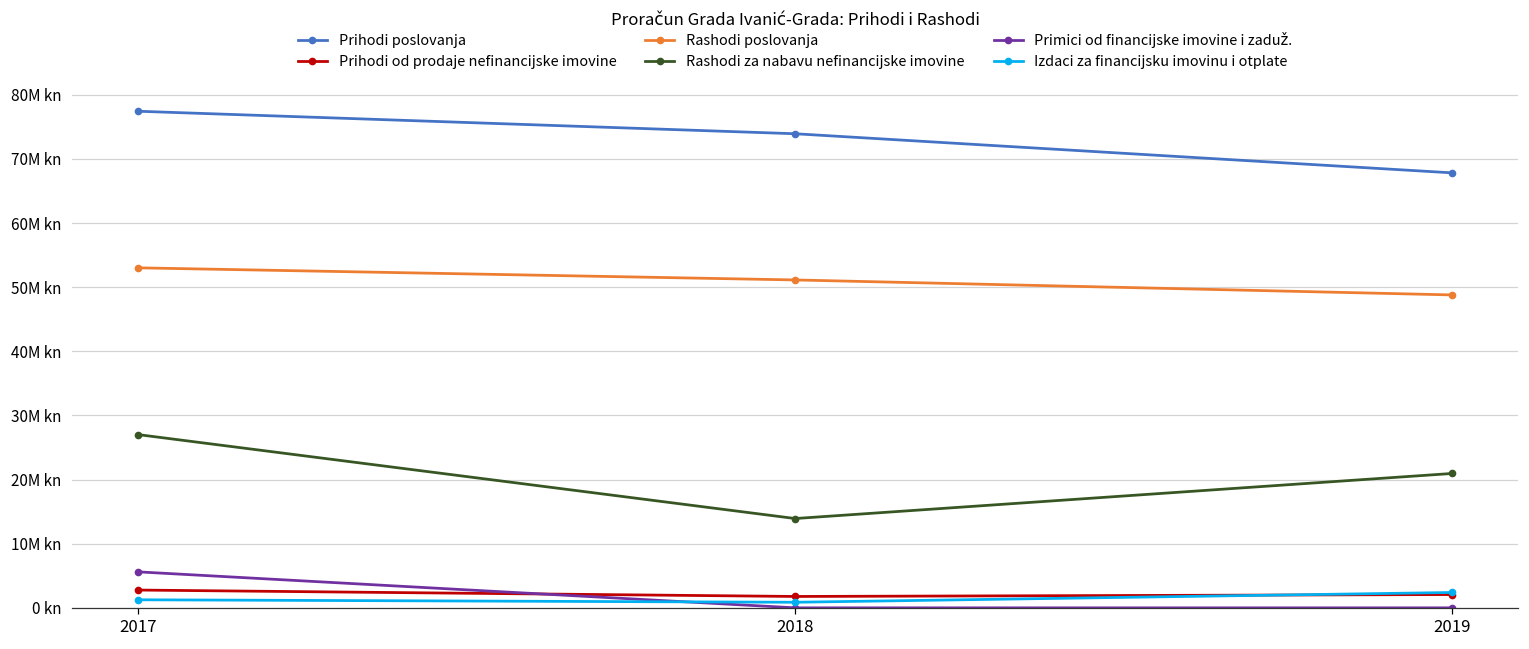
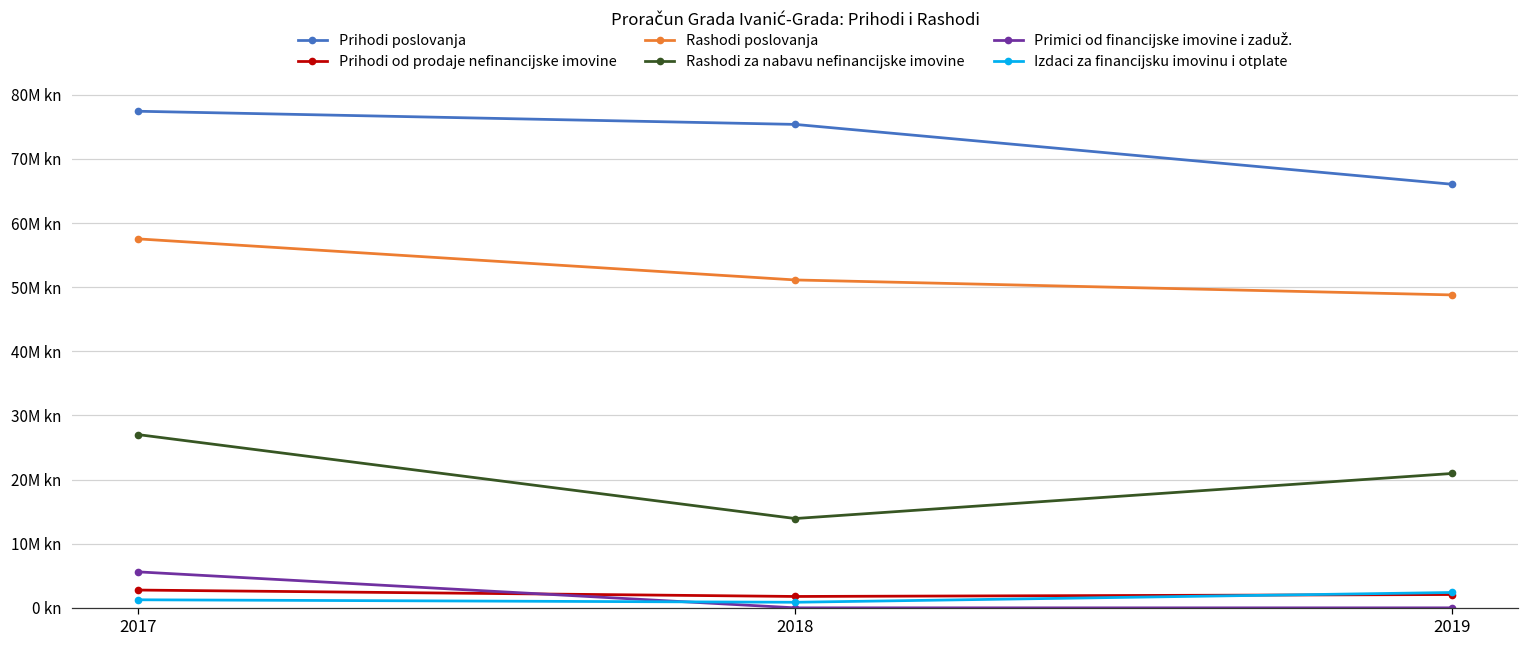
Rashodi poslovanja, 2017: 53M kn -> 58M kn
Prihodi poslovanja, 2018: 74M kn -> 75M kn
Prihodi poslovanja, 2019: 68M kn -> 66M kn
